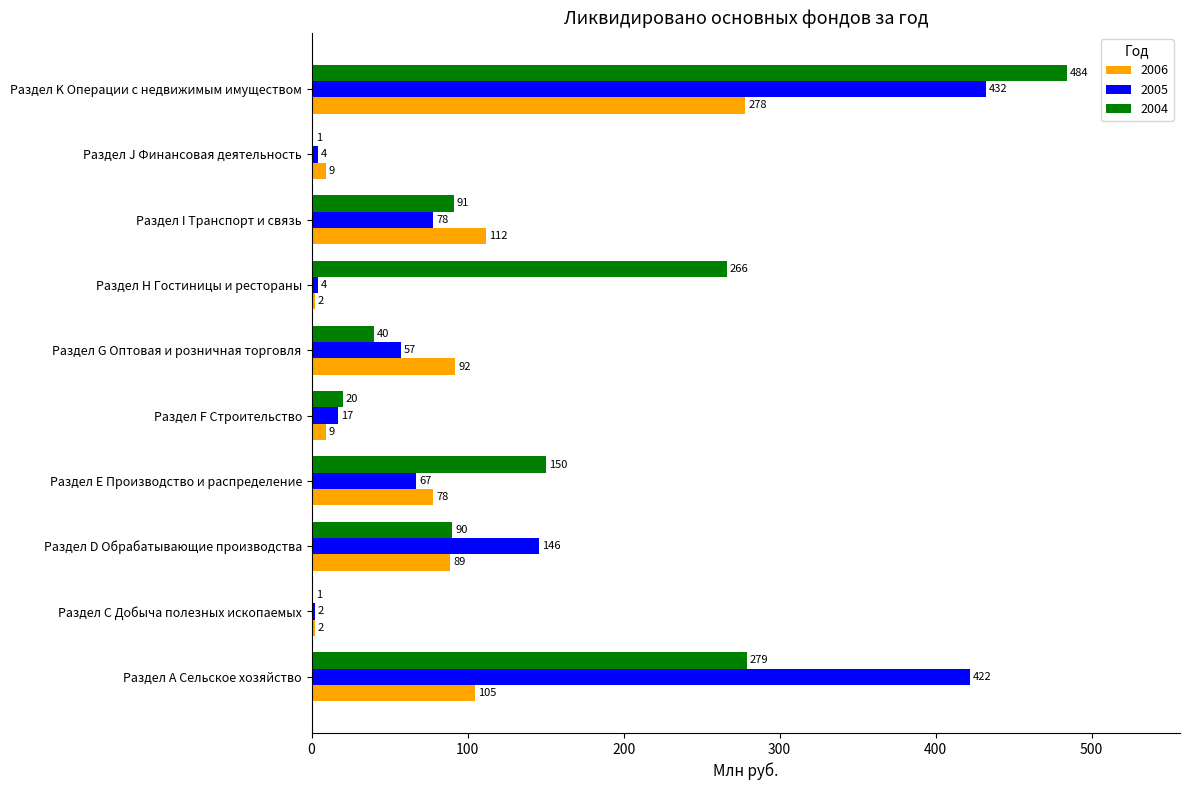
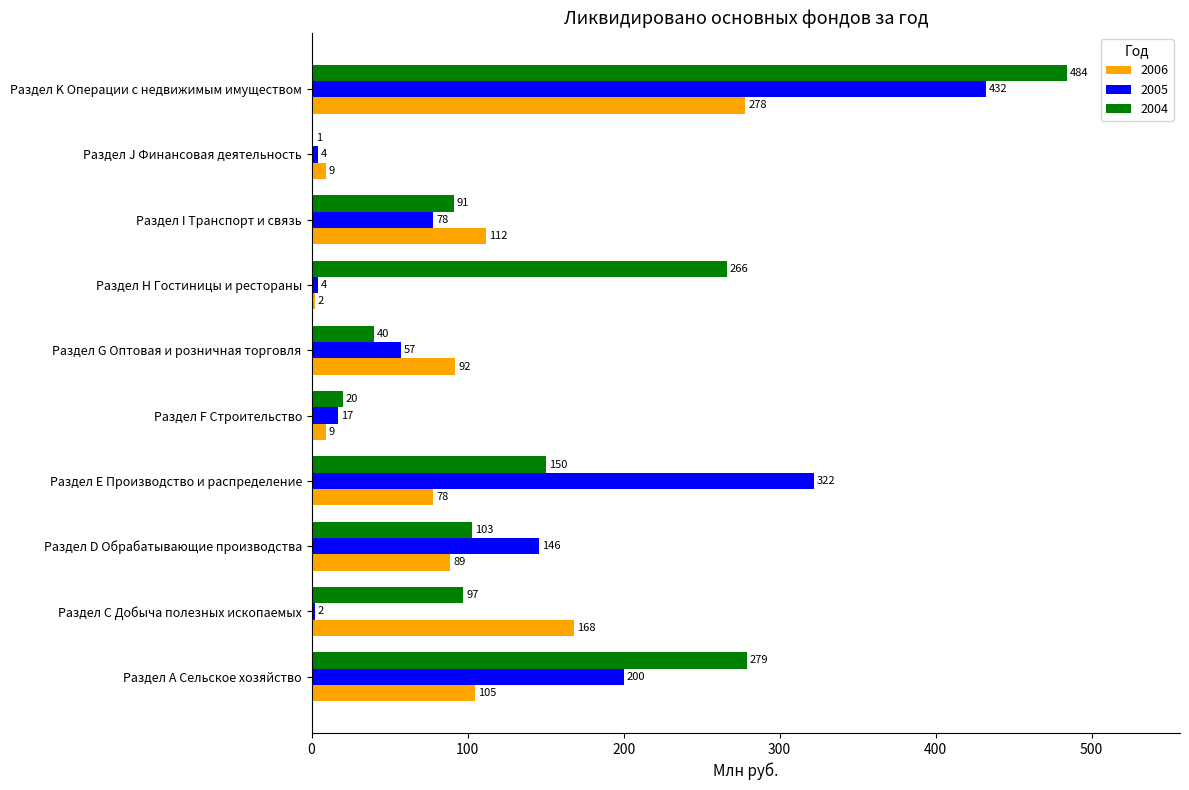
2005, Раздел Е Производство и распределение: 67 -> 322
2004, Раздел D Обрабатывающие производства: 90 -> 103
2004, Раздел С Добыча полезных ископаемых: 1 -> 97
2006, Раздел С Добыча полезных ископаемых: 2 -> 168
2005, Раздел А Сельское хозяйство: 422 -> 200
